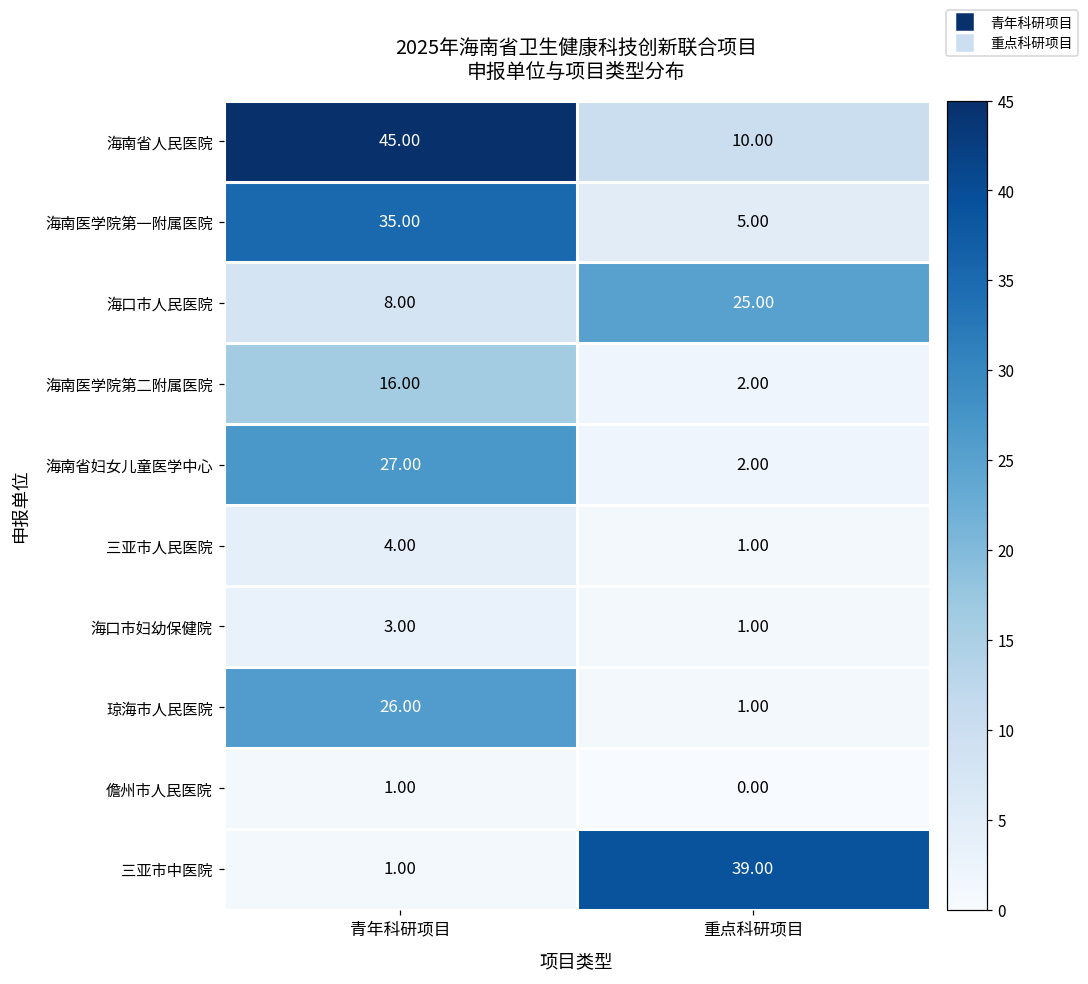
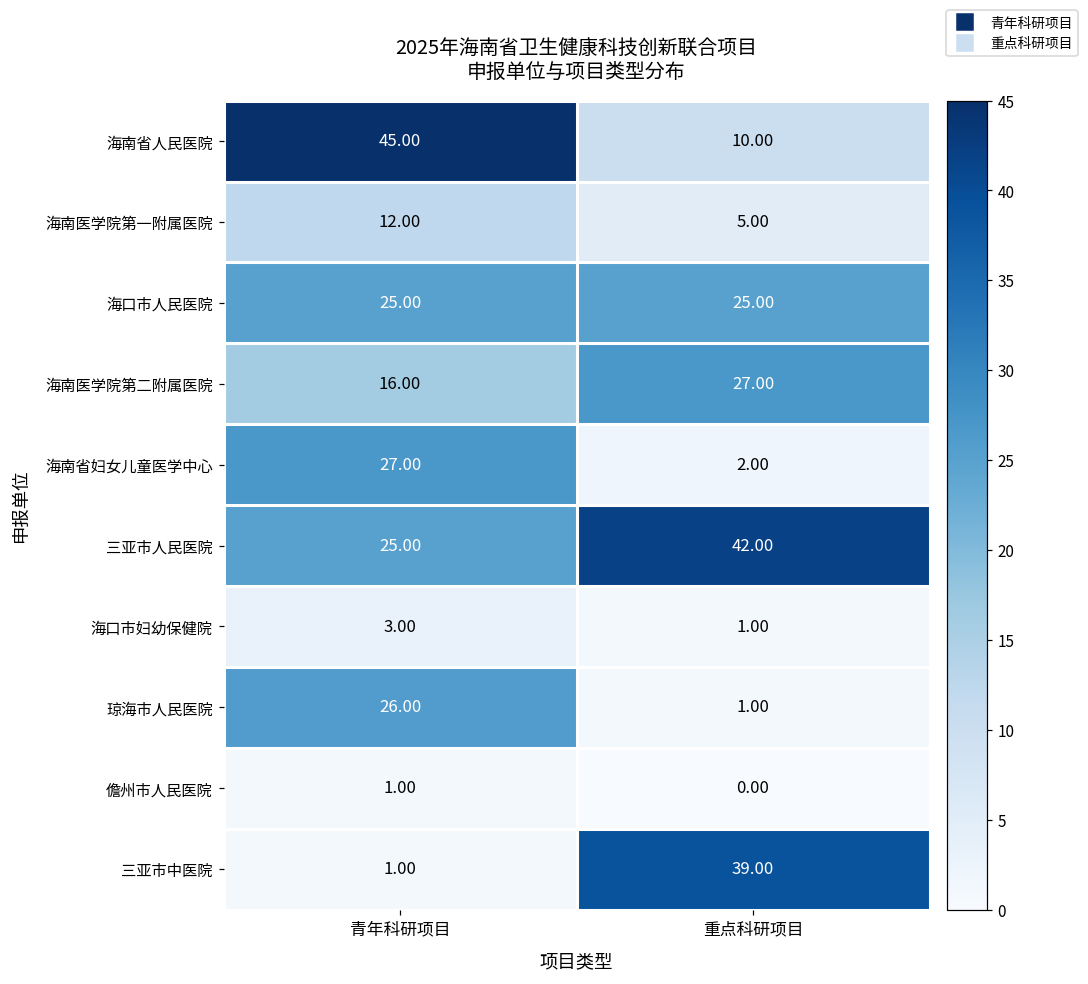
海南医学院第一附属医院, 青年科研项目: 35.00 -> 12.00
海口市人民医院, 青年科研项目: 8.00 -> 25.00
海南医学院第二附属医院, 重点科研项目: 2.00 -> 27.00
三亚市人民医院, 青年科研项目: 4.00 -> 25.00
三亚市人民医院, 重点科研项目: 1.00 -> 42.00
